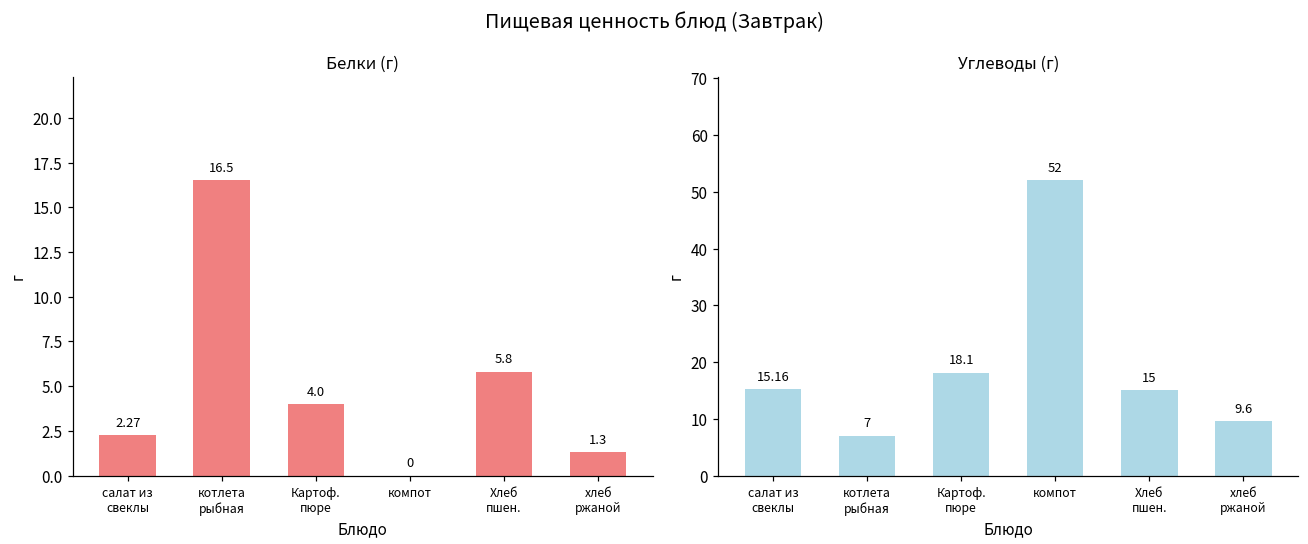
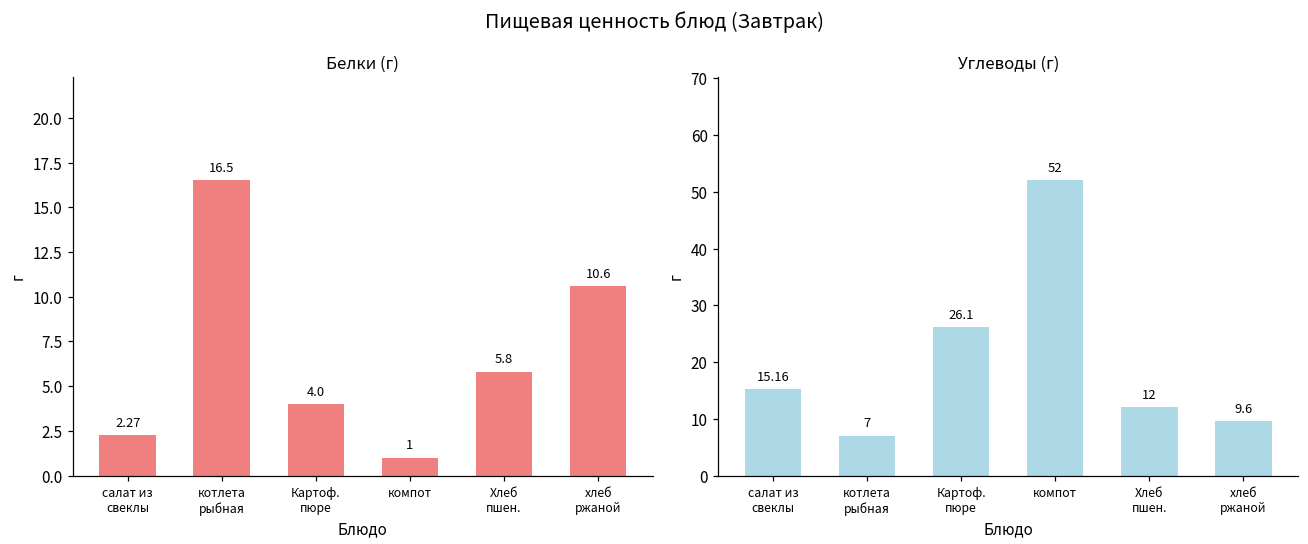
Белки (г), компот: 0 -> 1
Белки (г), хлеб ржаной: 1.3 -> 10.6
Углеводы (г), Картоф. пюре: 18.1 -> 26.1
Углеводы (г), Хлеб пшен.: 15 -> 12
